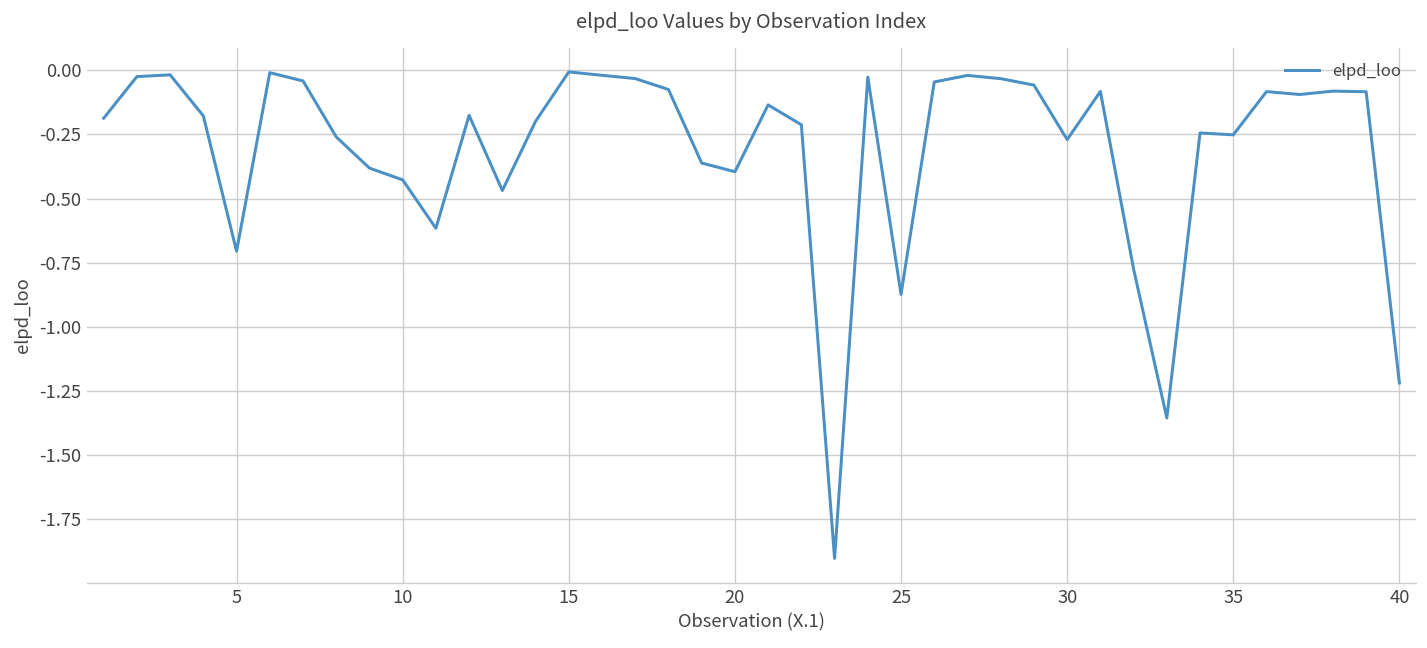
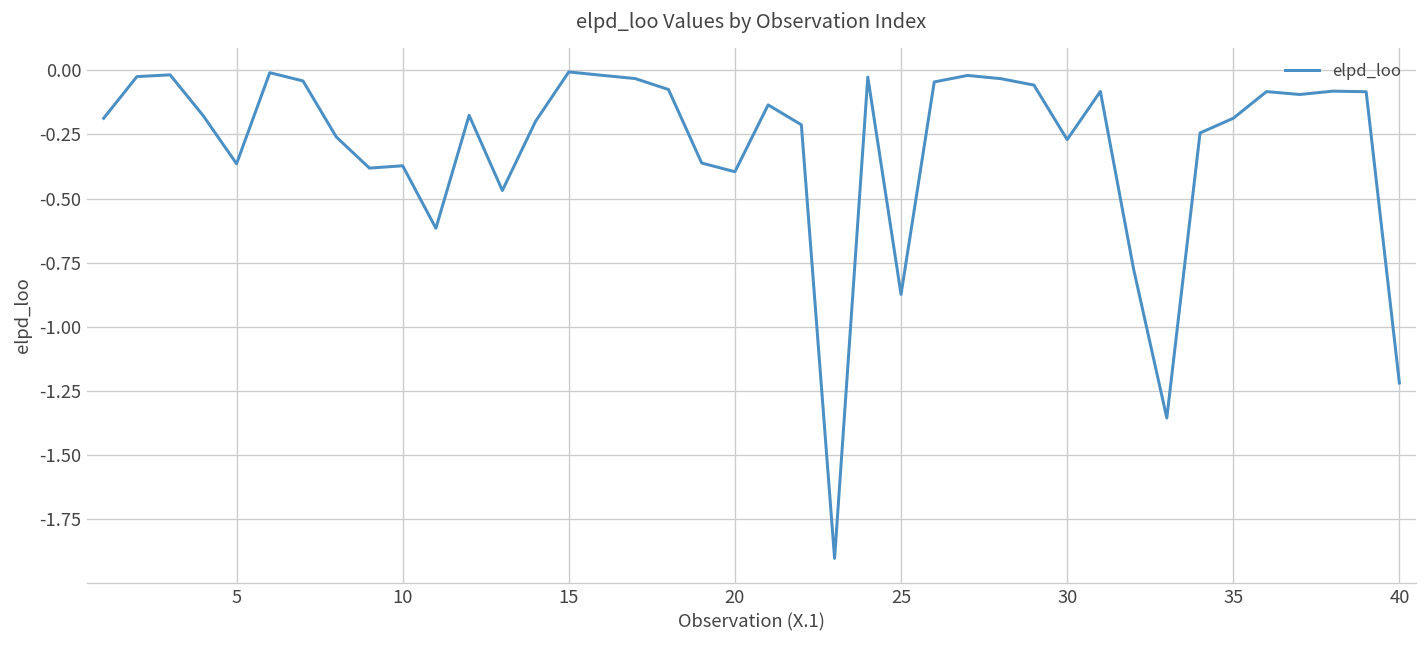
5: -0.71 -> -0.36
10: -0.43 -> -0.37
35: -0.25 -> -0.19
